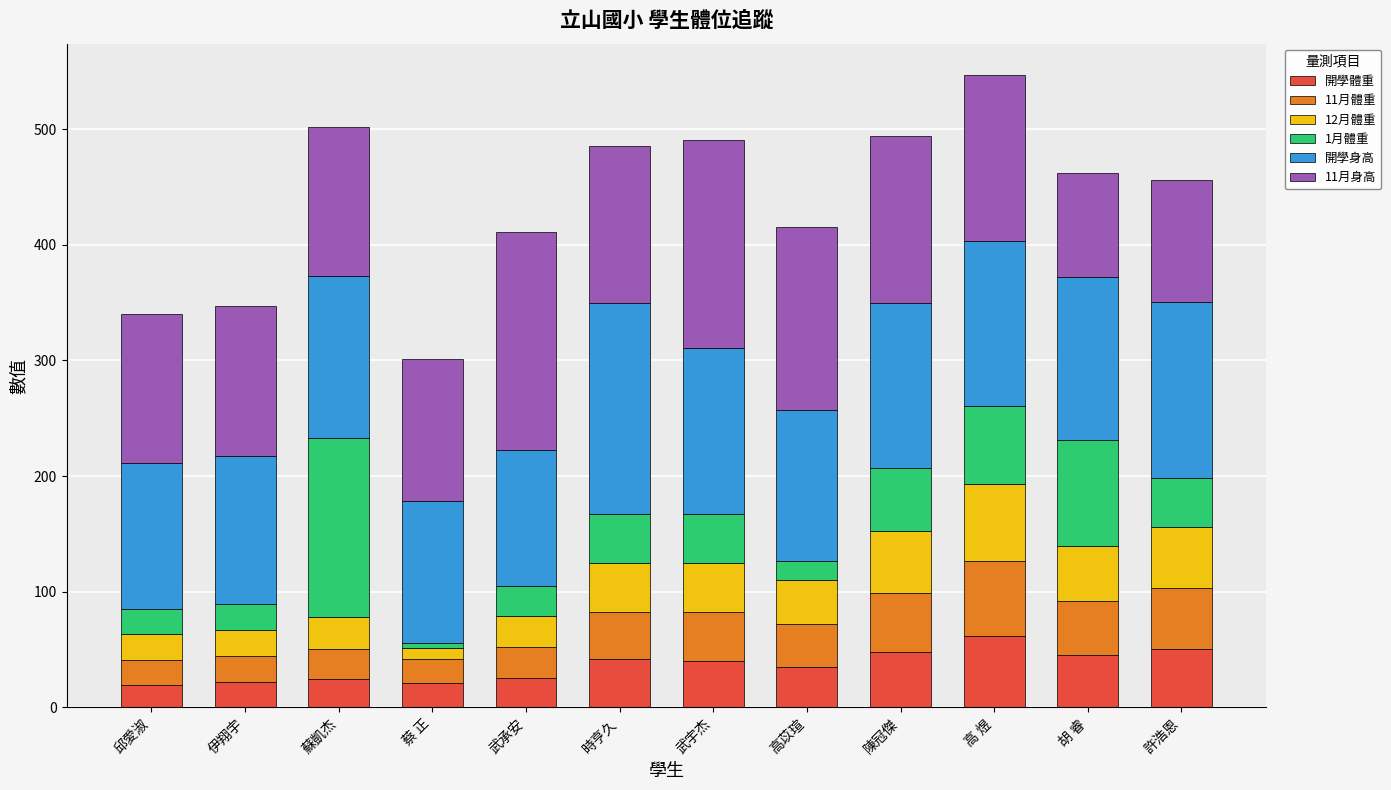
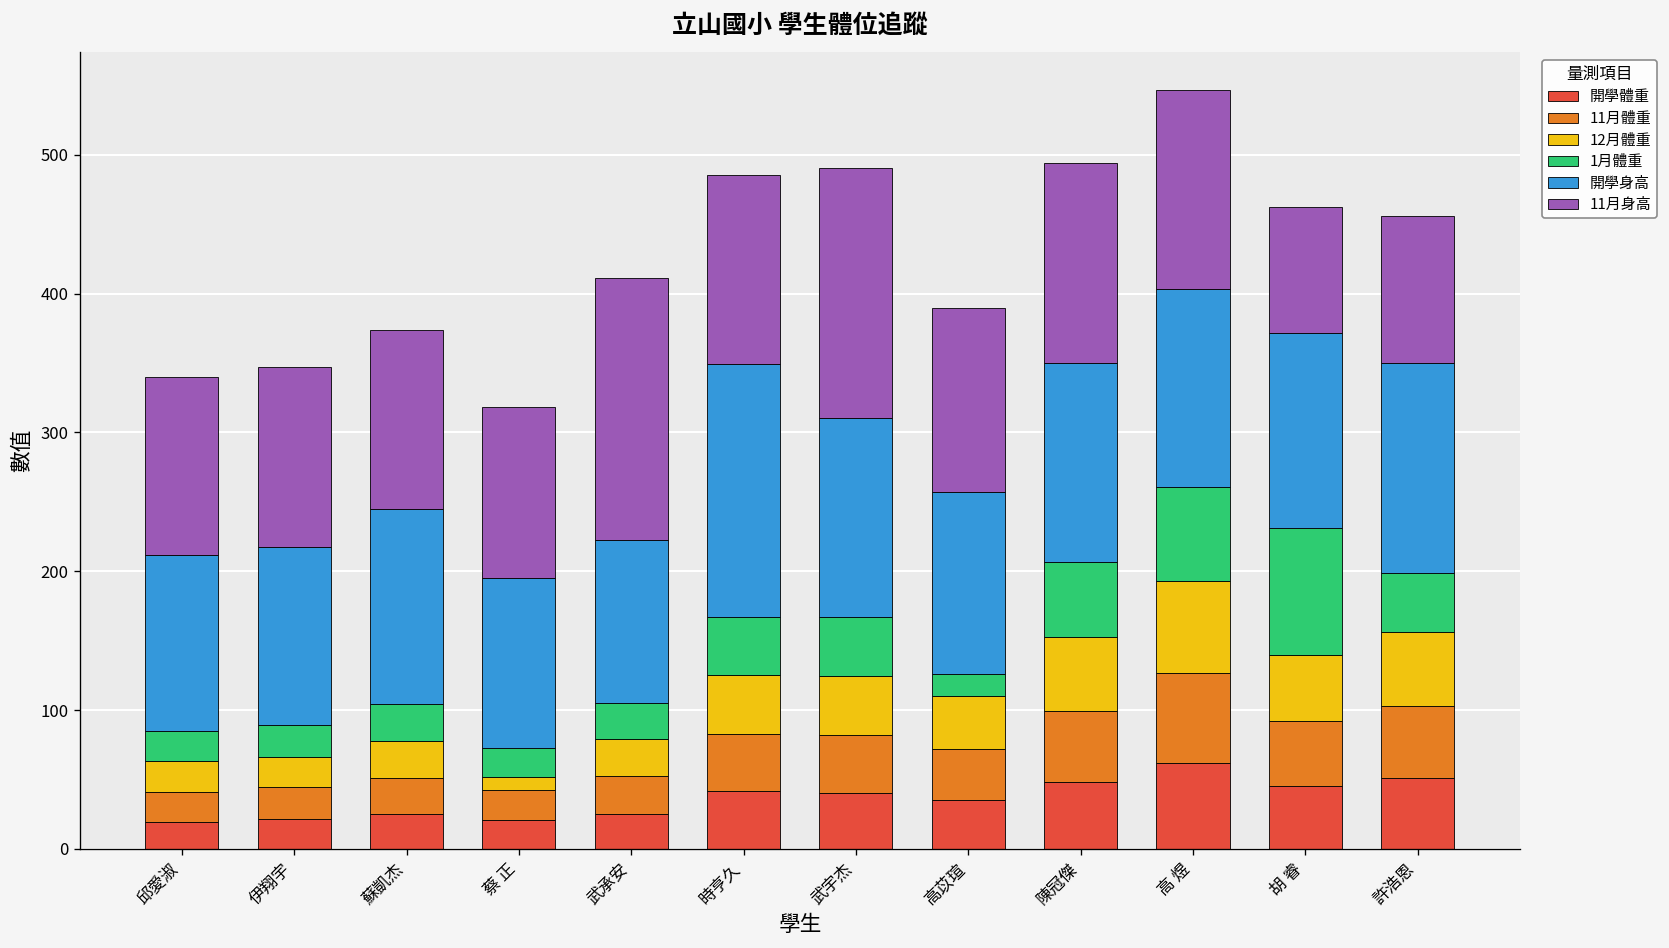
1月體重, 蘇凱杰: 155 -> 26
1月體重, 蔡 正: 5 -> 21
11月身高, 高苡瑄: 158 -> 133
